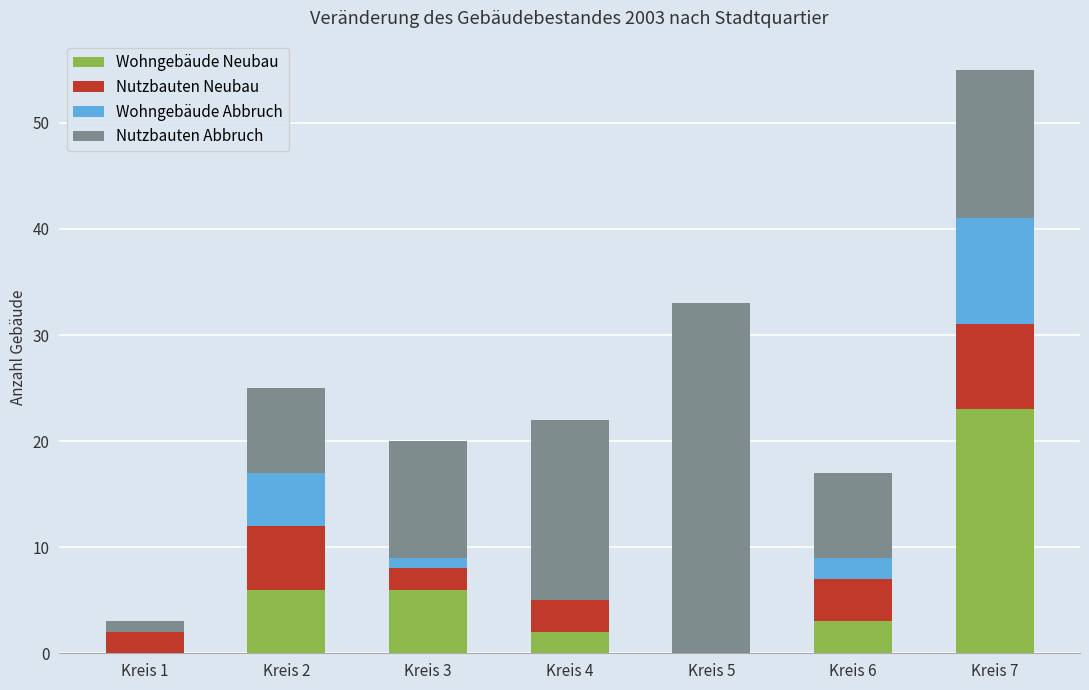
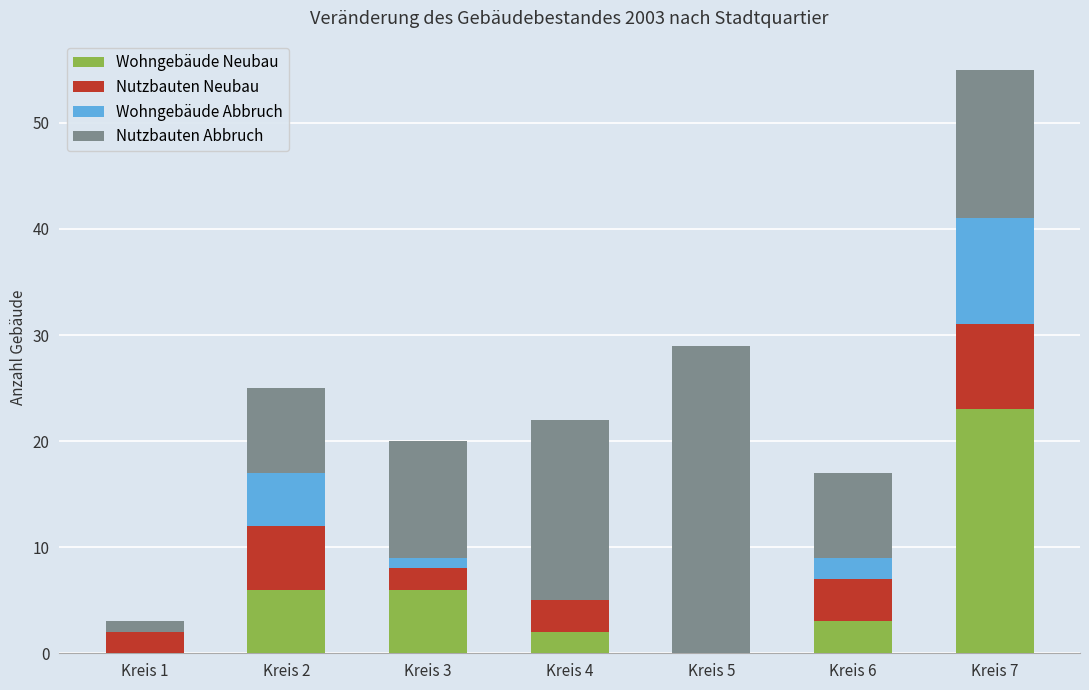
Nutzbauten Abbruch, Kreis 5: 33 -> 29
